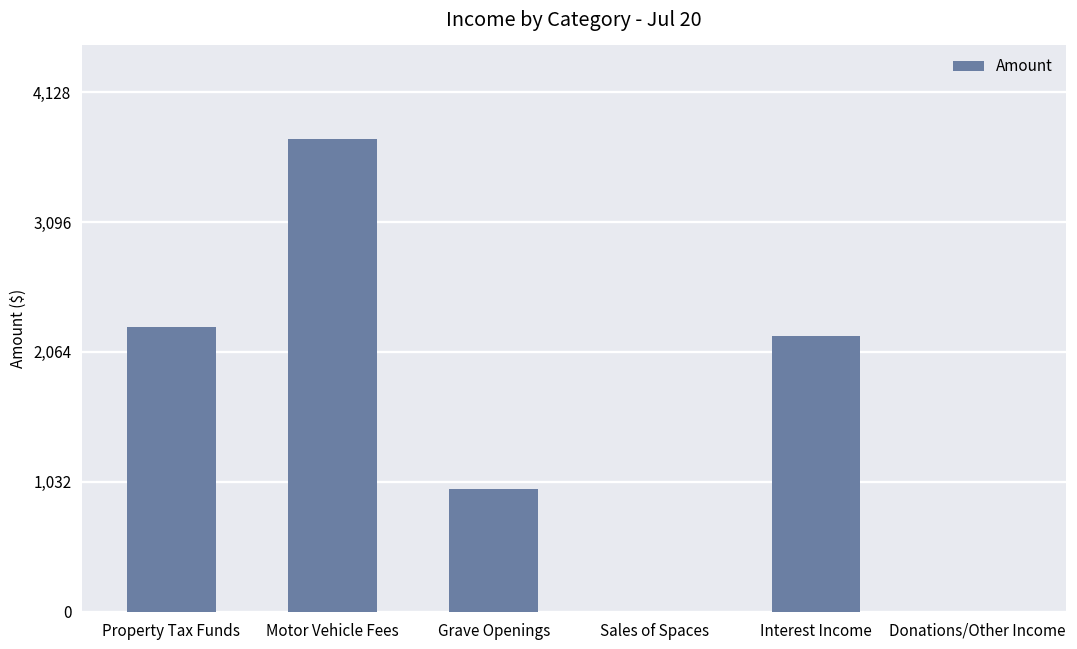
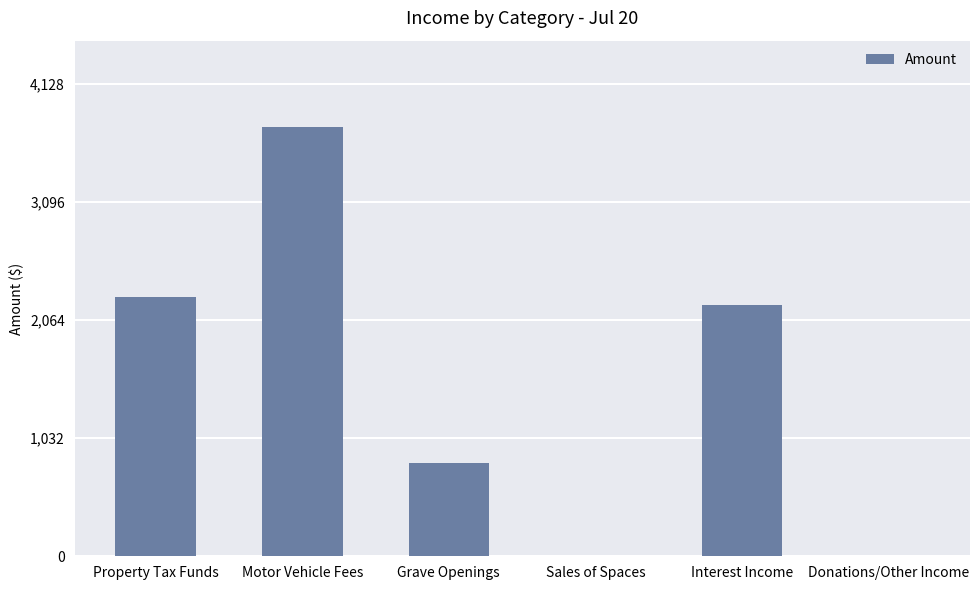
Grave Openings: 980 -> 820
